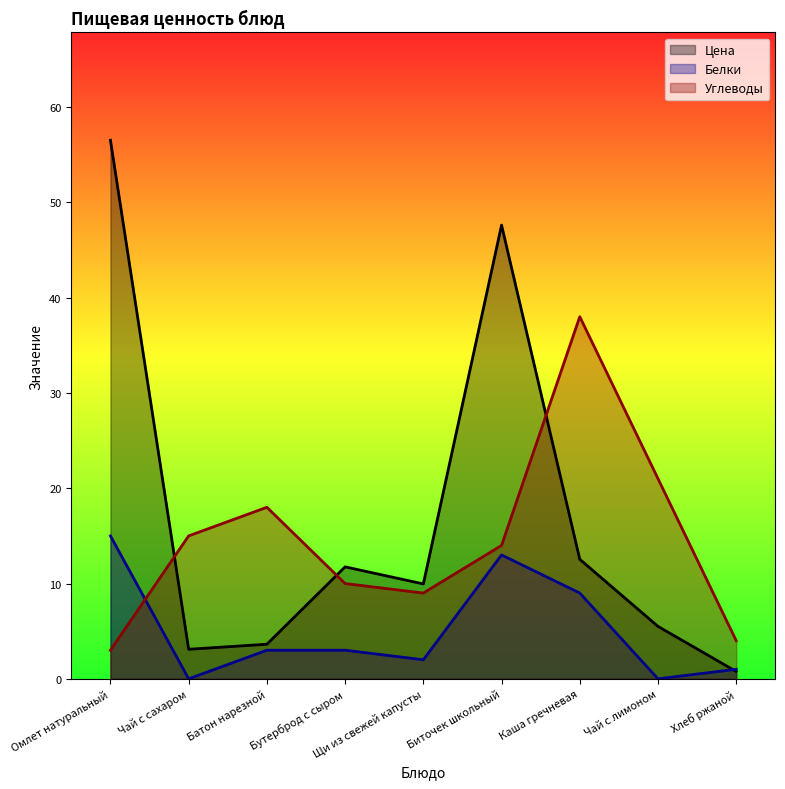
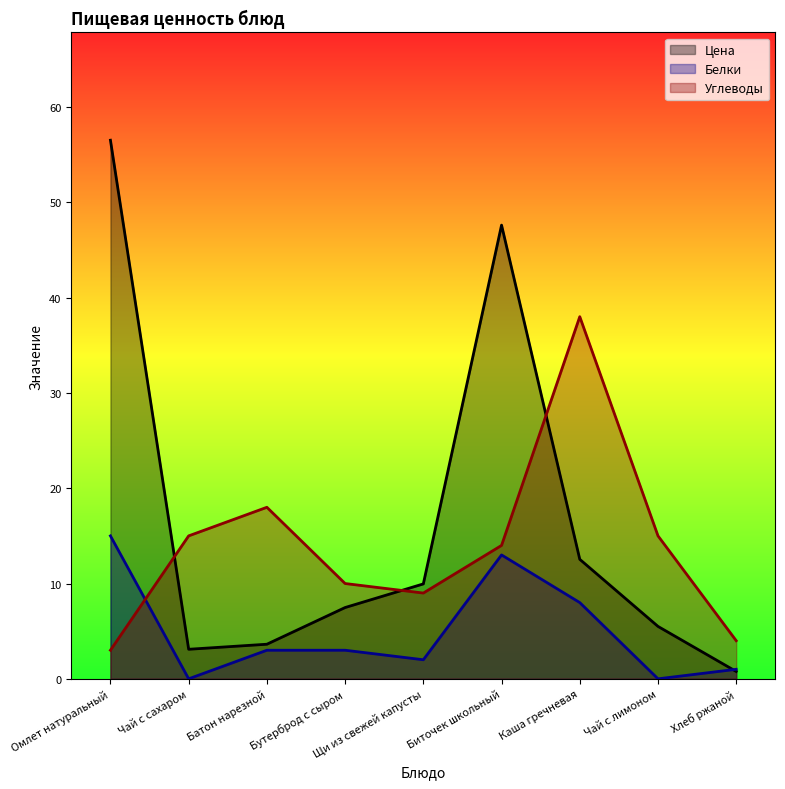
Цена, Бутерброд с сыром: 12 -> 7
Белки, Каша гречневая: 9 -> 8
Углеводы, Чай с лимоном: 21 -> 15
